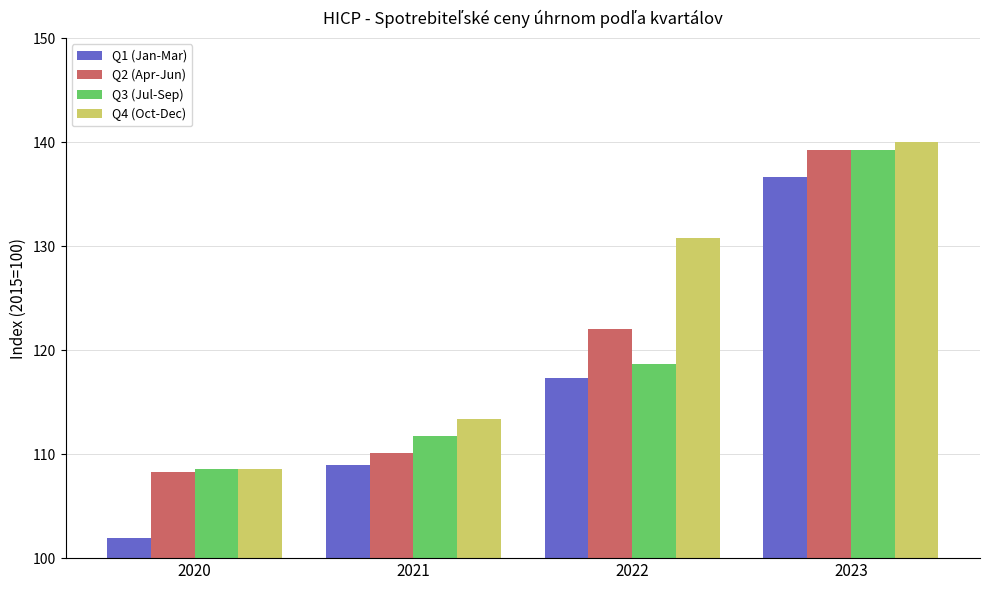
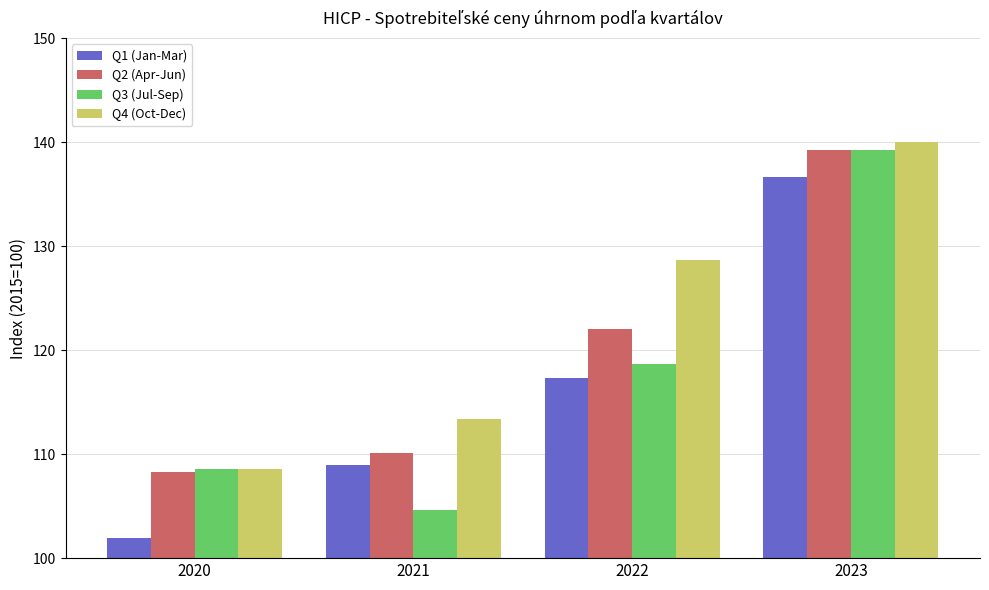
Q3 (Jul-Sep), 2021: 111.7 -> 104.6
Q4 (Oct-Dec), 2022: 130.7 -> 128.7
